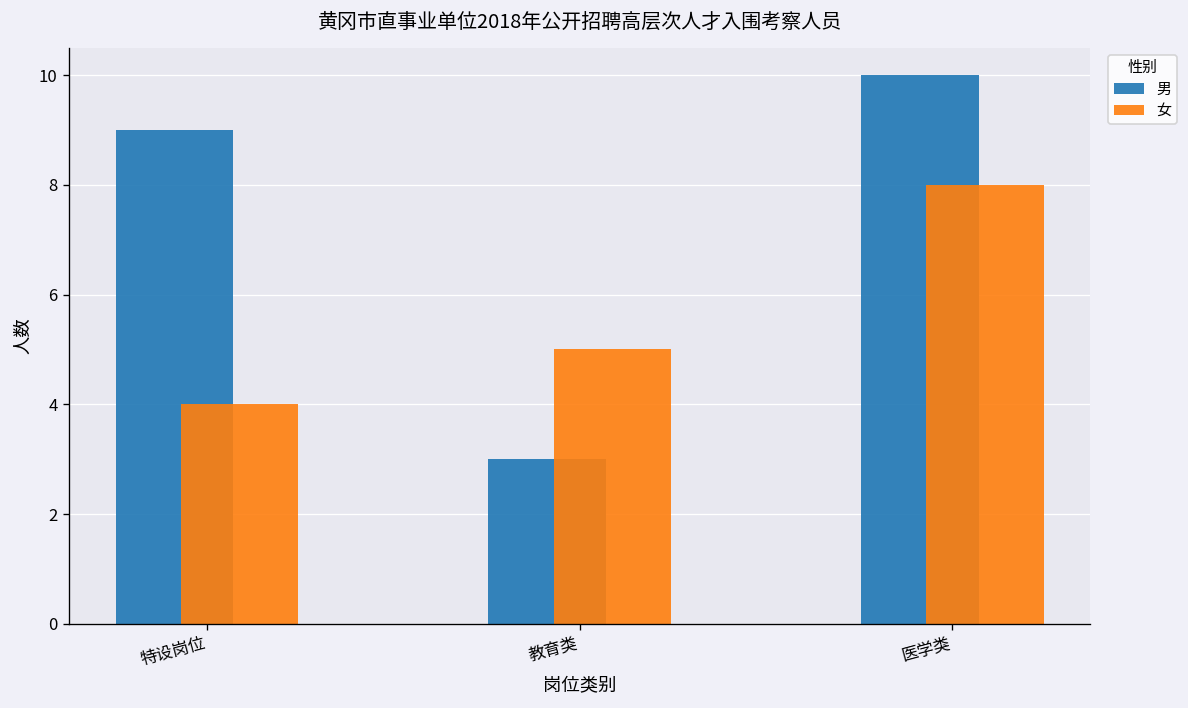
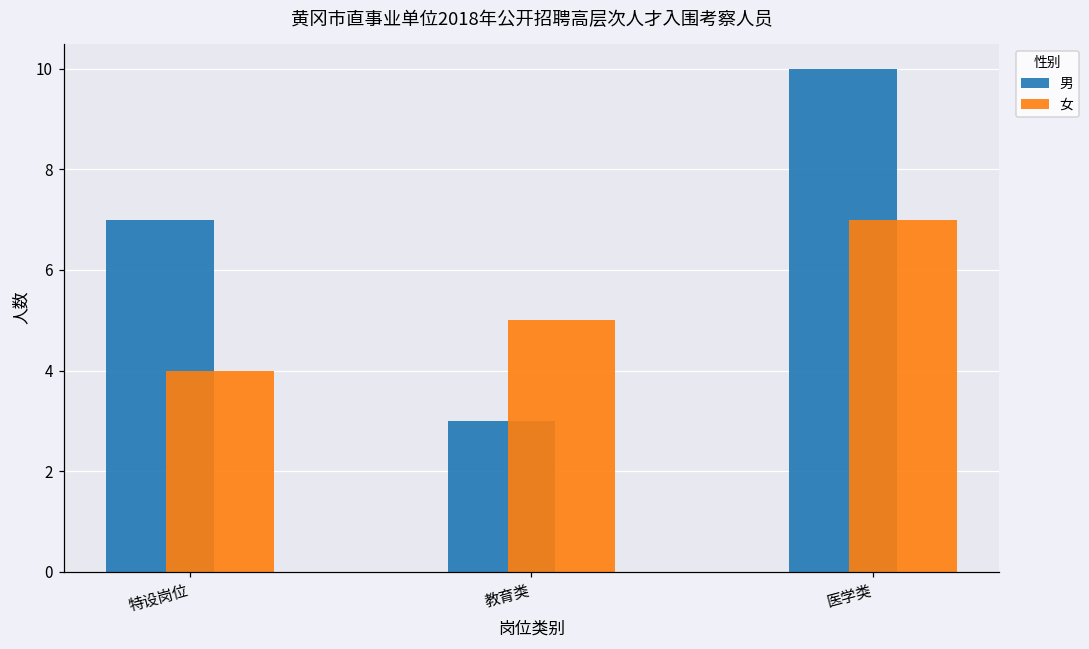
男, 特设岗位: 9 -> 7
女, 医学类: 8 -> 7
